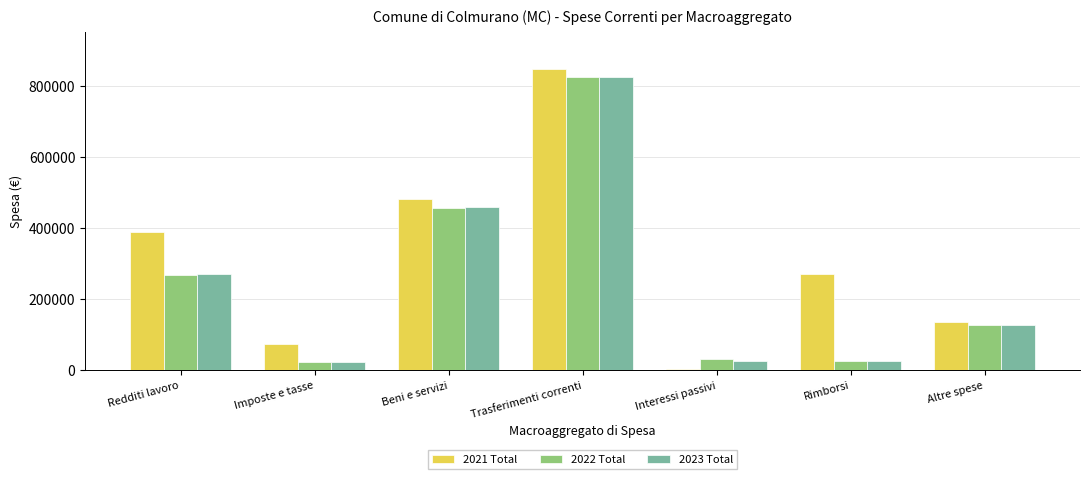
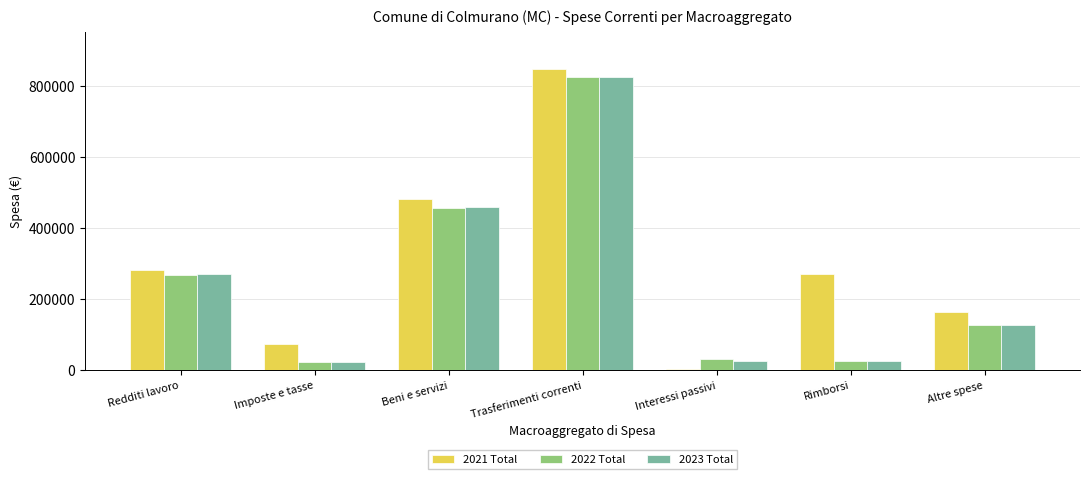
2021 Total, Redditi lavoro: 390000 -> 280000
2021 Total, Altre spese: 140000 -> 160000
